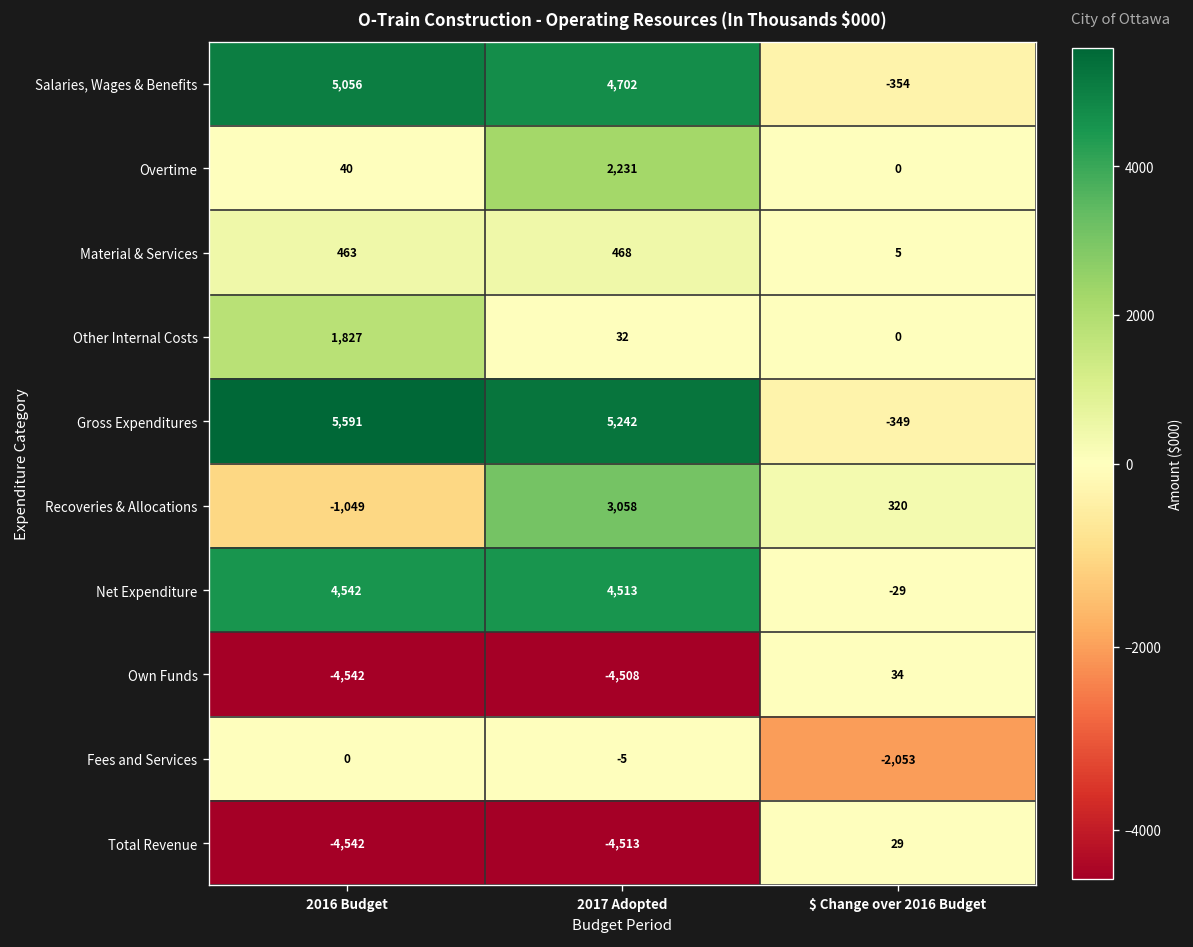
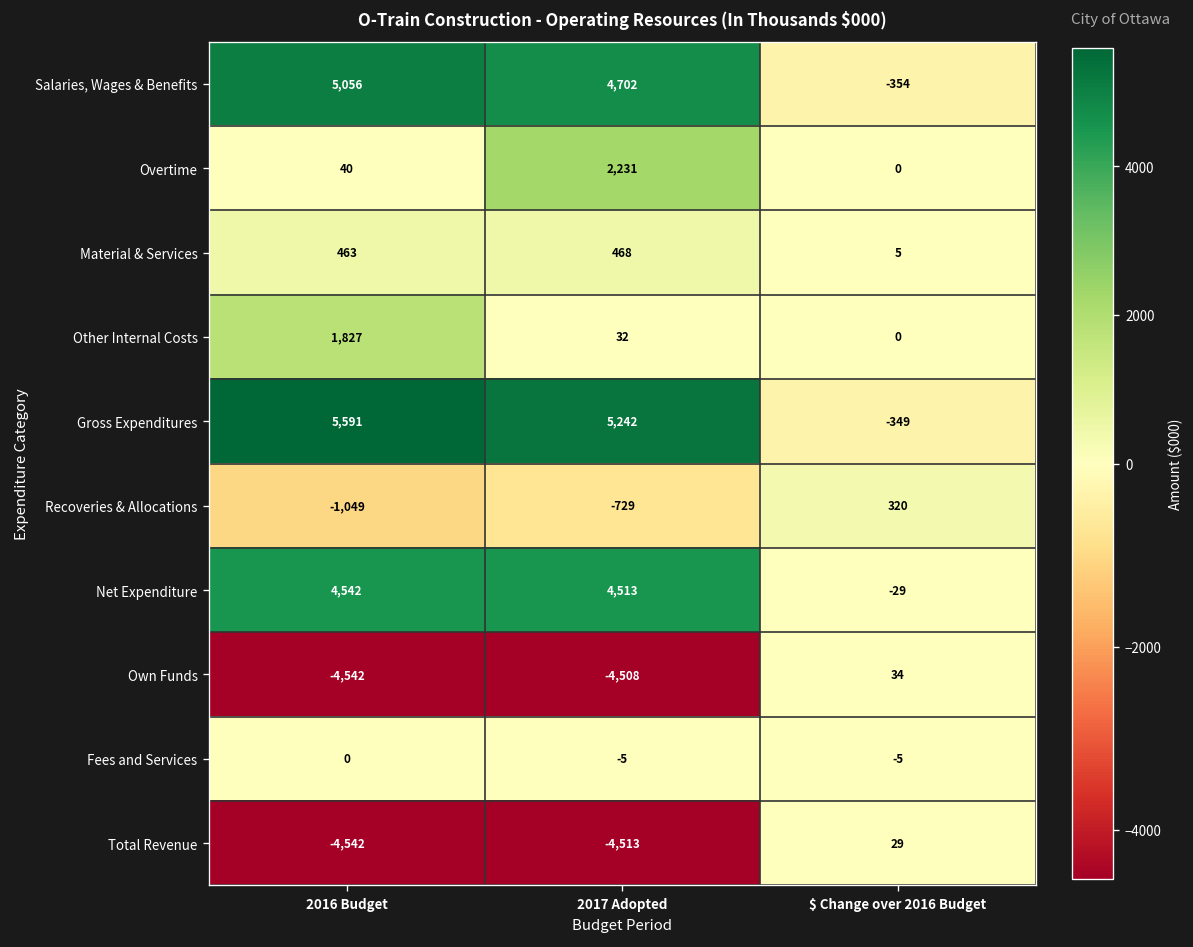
Recoveries & Allocations, 2017 Adopted: 3,058 -> -729
Fees and Services, $ Change over 2016 Budget: -2,053 -> -5
